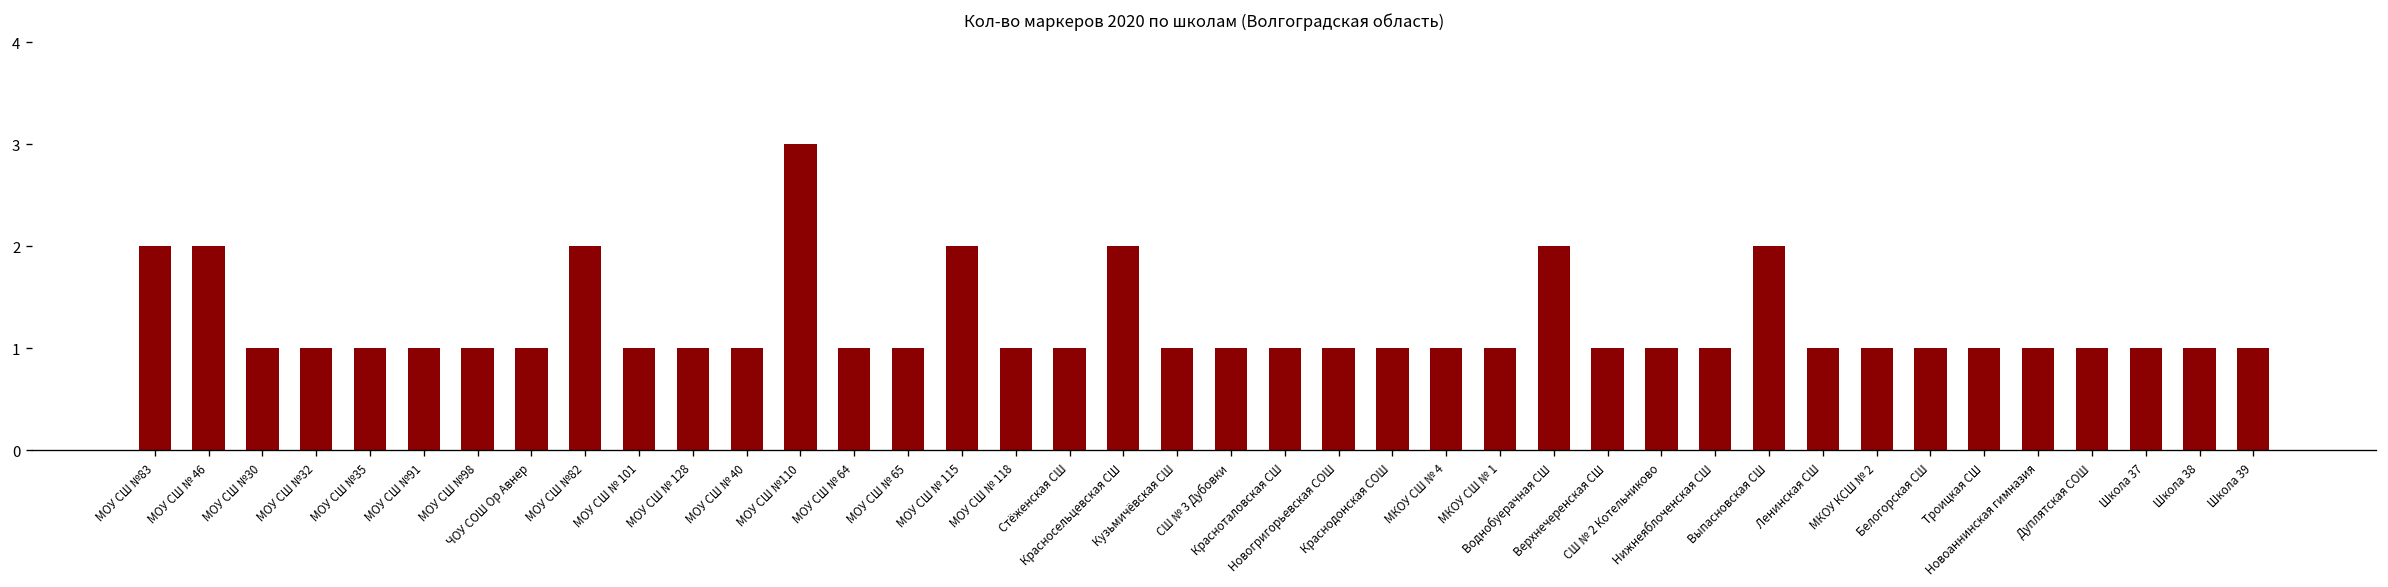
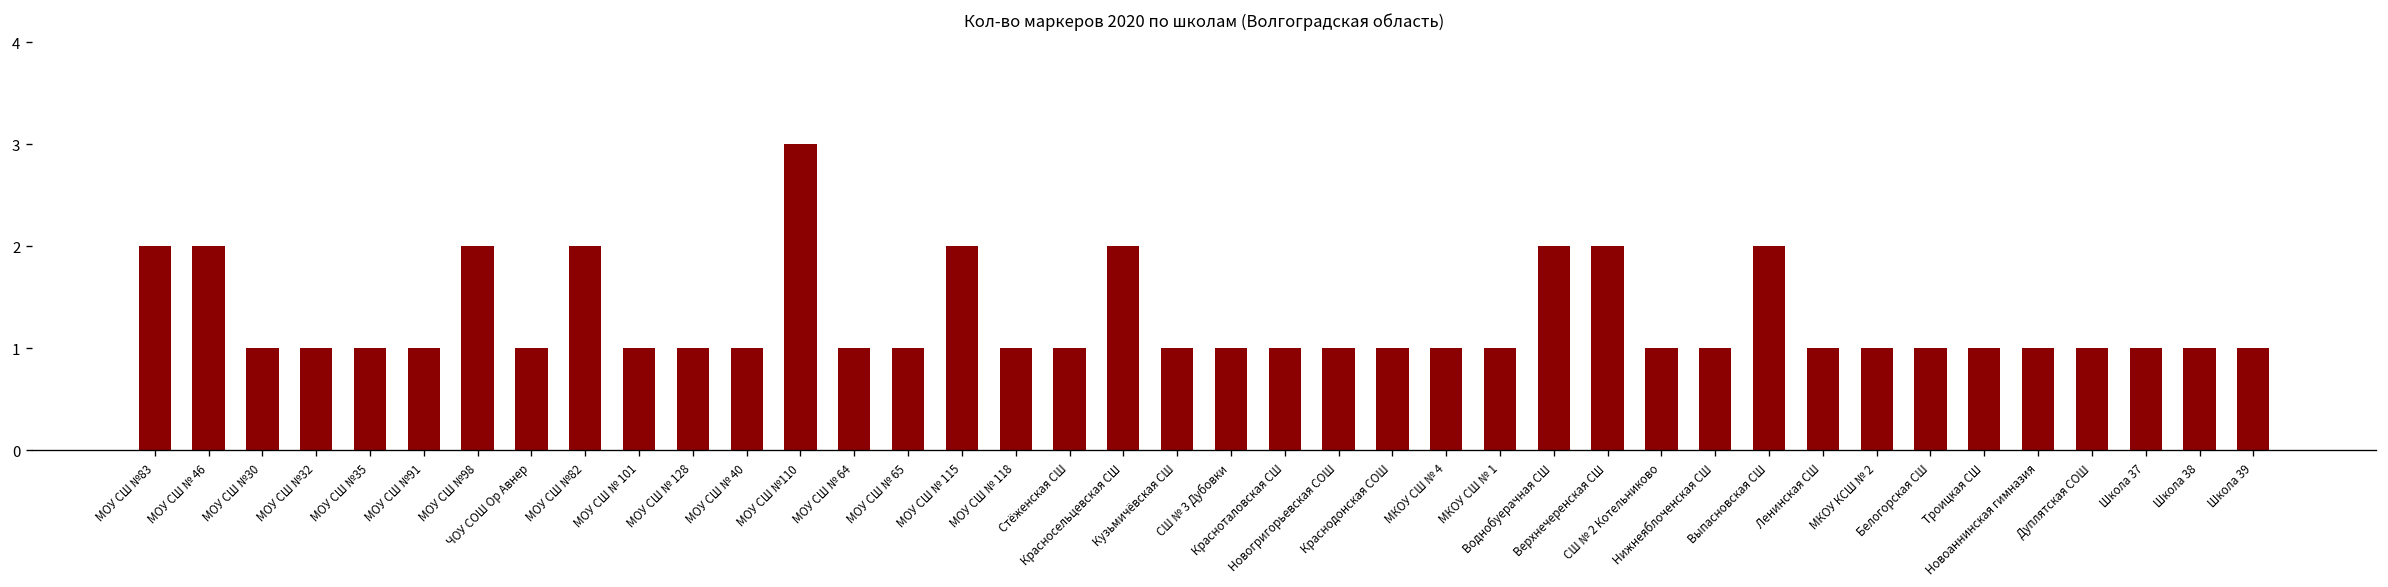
МОУ СШ №98: 1 -> 2
Верхнечеренская СШ: 1 -> 2
